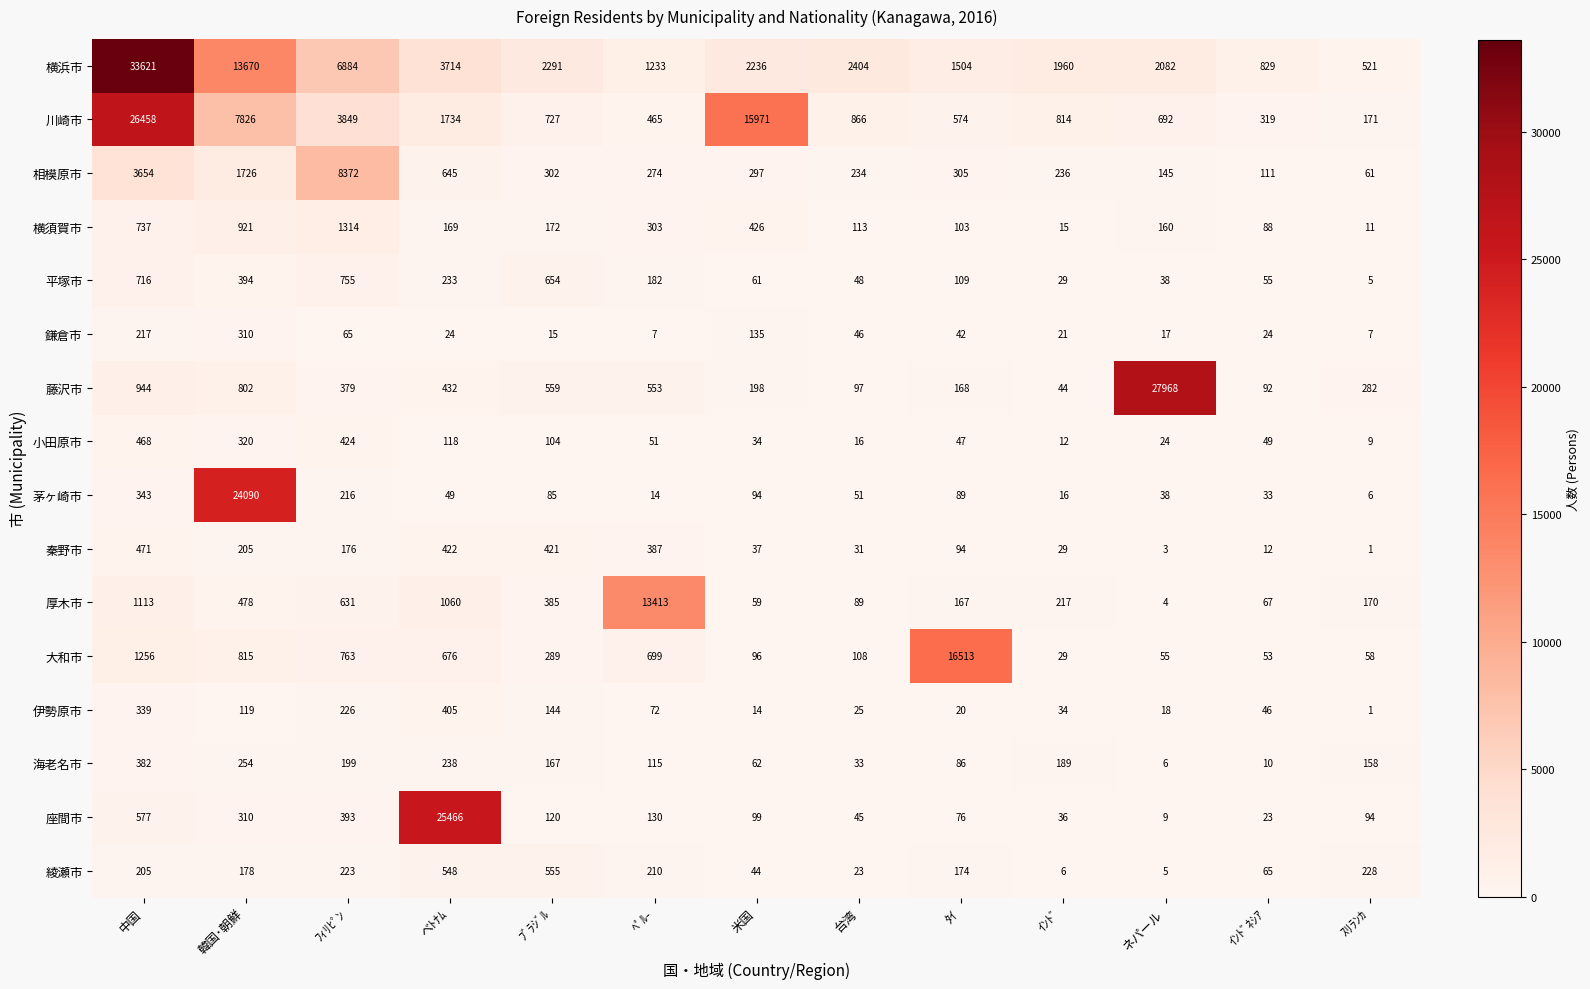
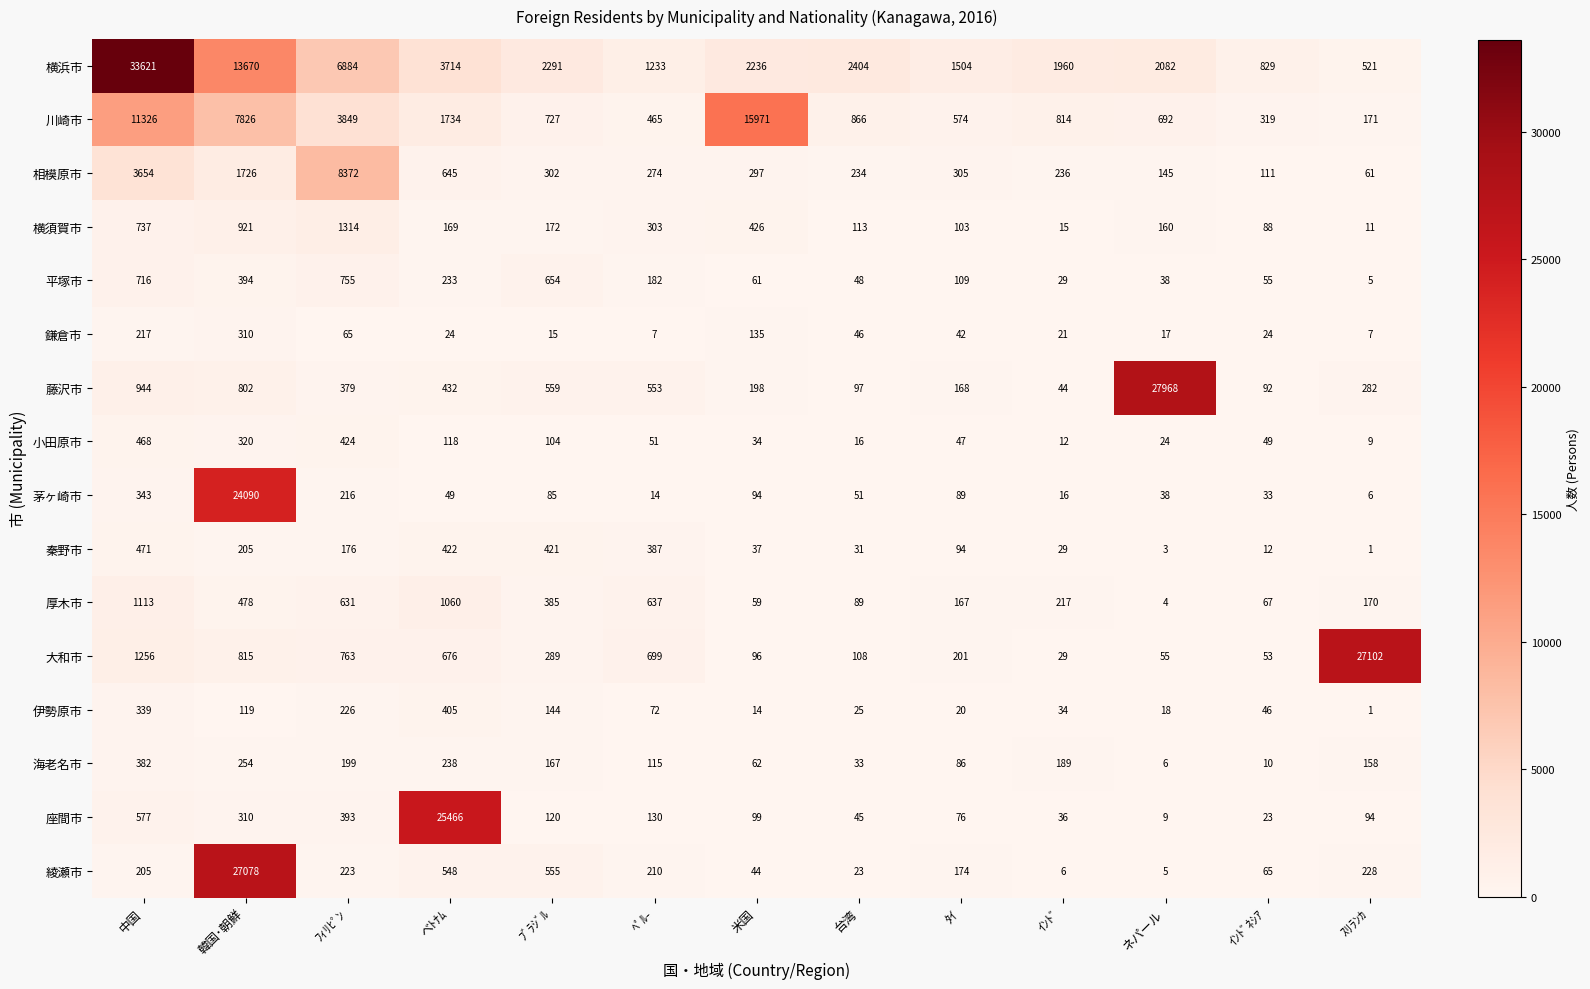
川崎市, 中国: 26458 -> 11326
厚木市, ﾍﾟﾙ-: 13413 -> 637
大和市, ﾀｲ: 16513 -> 201
大和市, ｽﾘﾗﾝｶ: 58 -> 27102
綾瀬市, 韓国･朝鮮: 178 -> 27078
